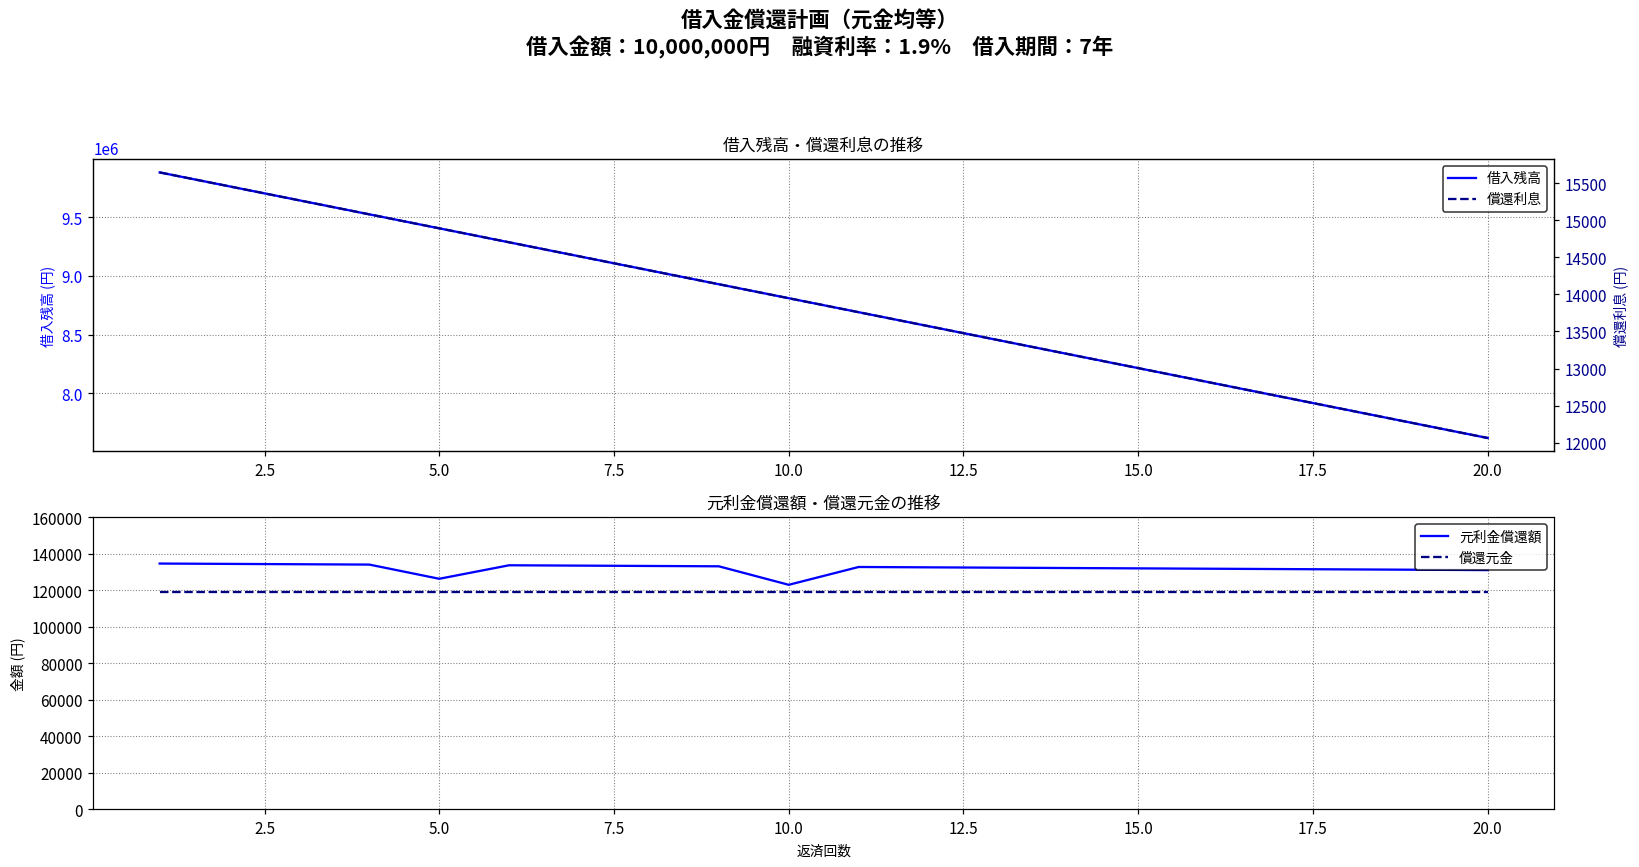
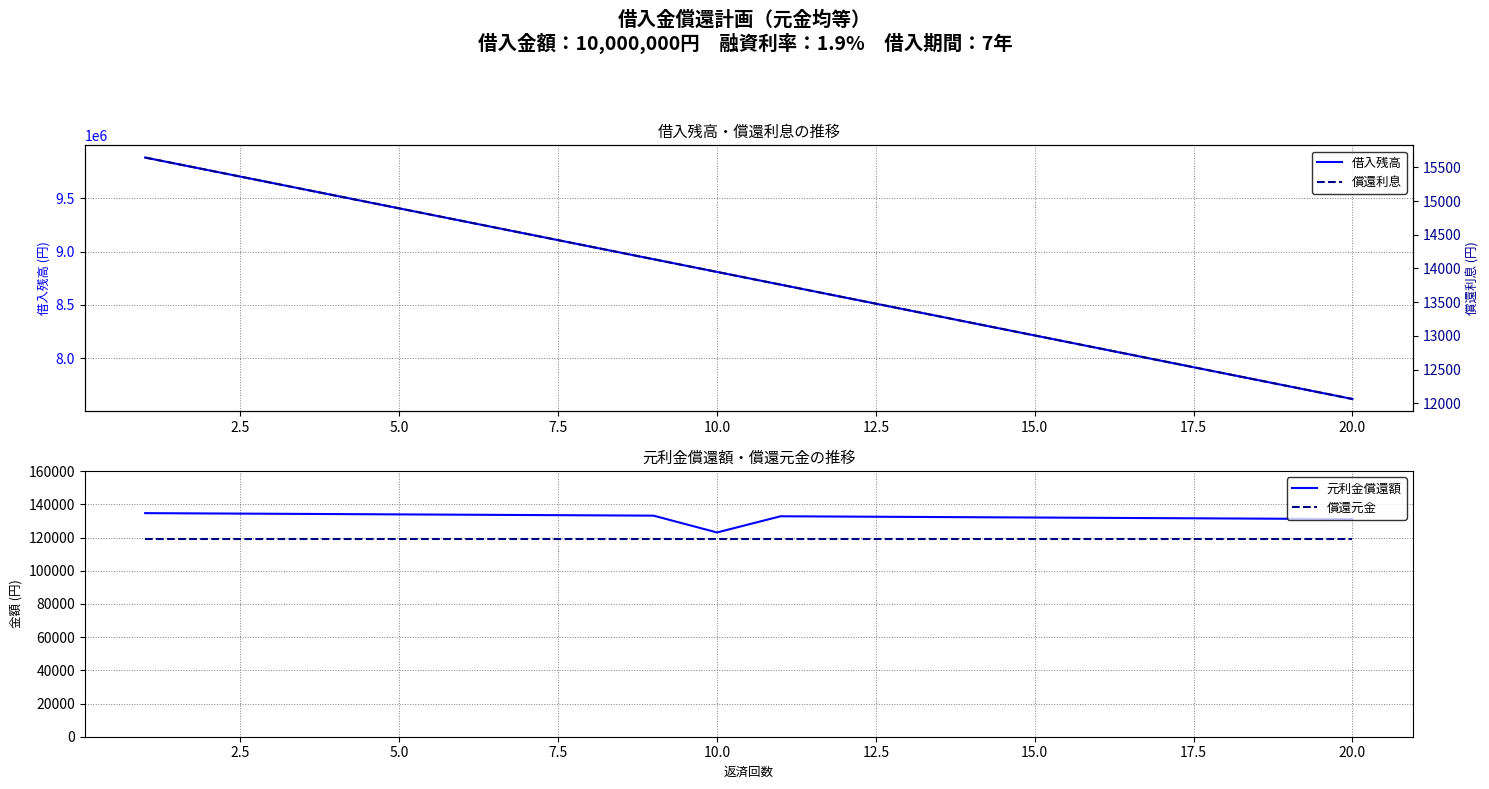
元利金償還額・償還元金の推移, 元利金償還額, 5.0: 126000 -> 134000
